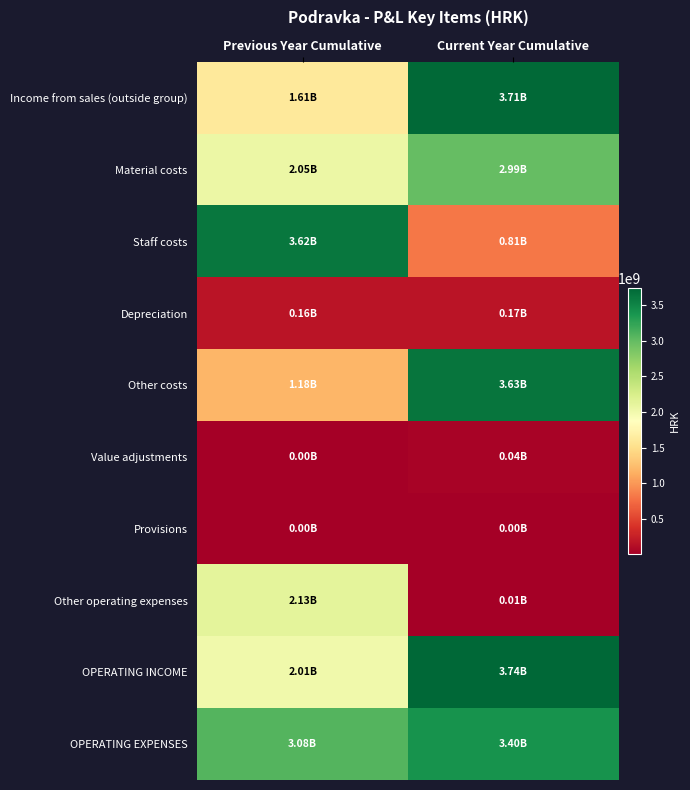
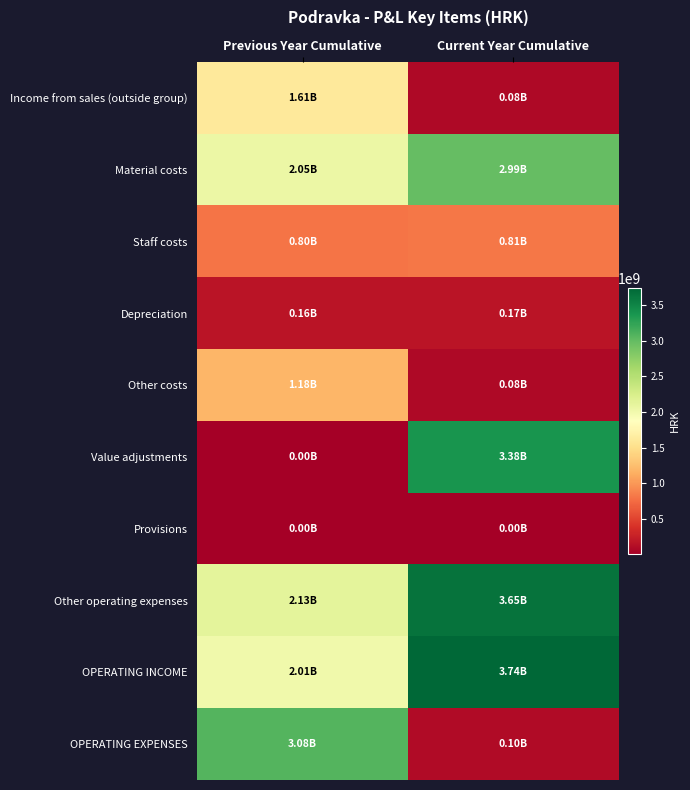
Income from sales (outside group), Current Year Cumulative: 3.71B -> 0.08B
Staff costs, Previous Year Cumulative: 3.62B -> 0.80B
Other costs, Current Year Cumulative: 3.63B -> 0.08B
Value adjustments, Current Year Cumulative: 0.04B -> 3.38B
Other operating expenses, Current Year Cumulative: 0.01B -> 3.65B
OPERATING EXPENSES, Current Year Cumulative: 3.40B -> 0.10B
